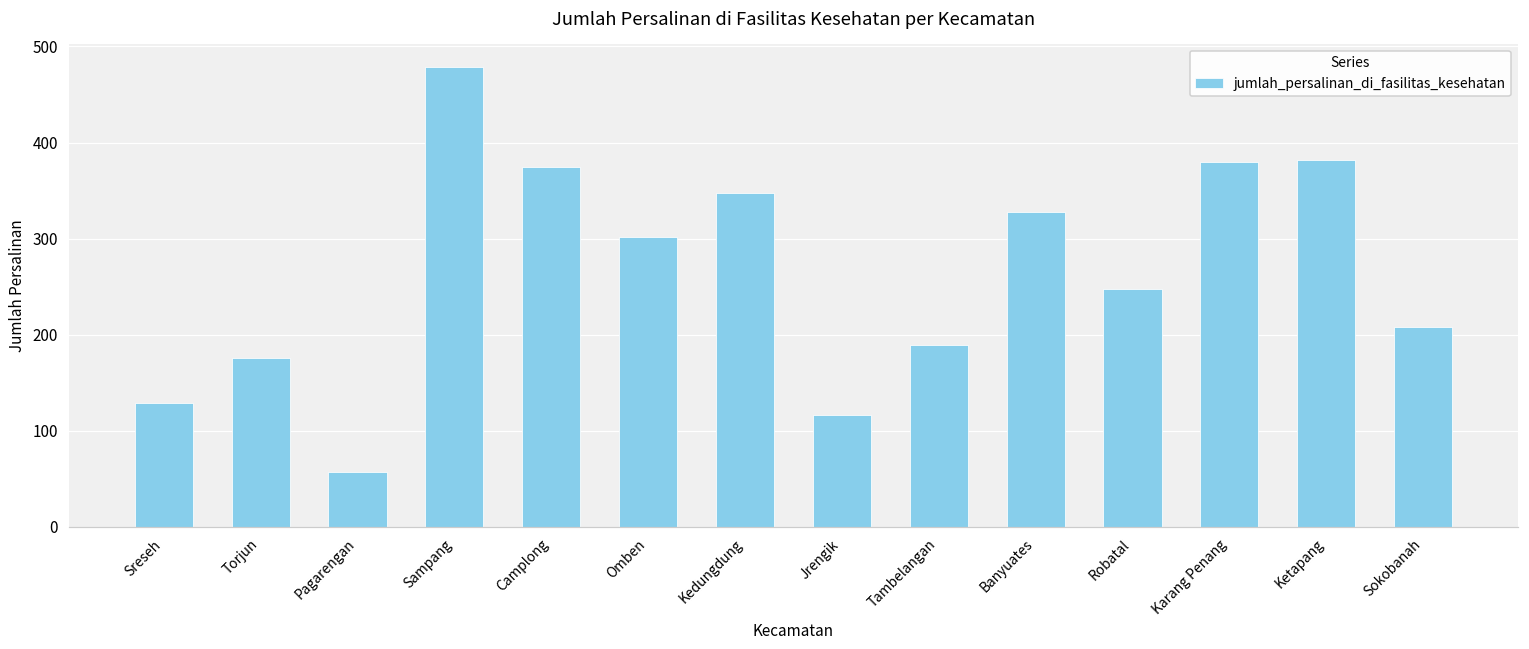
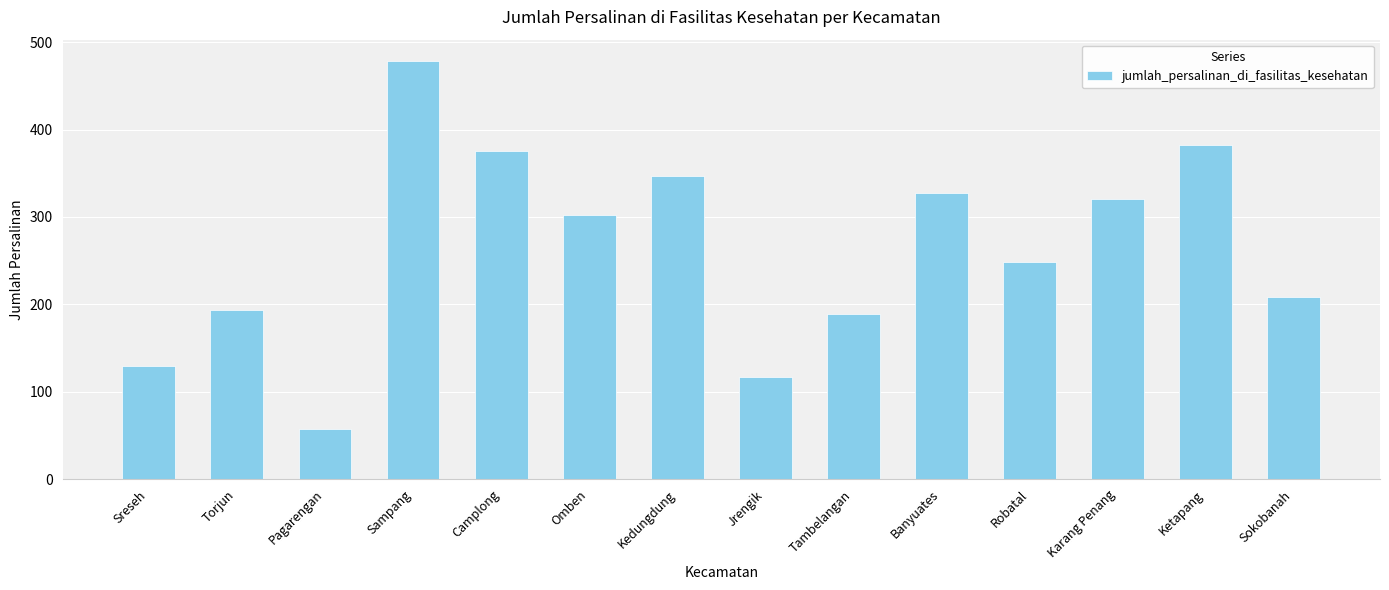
Torjun: 180 -> 190
Karang Penang: 380 -> 320
